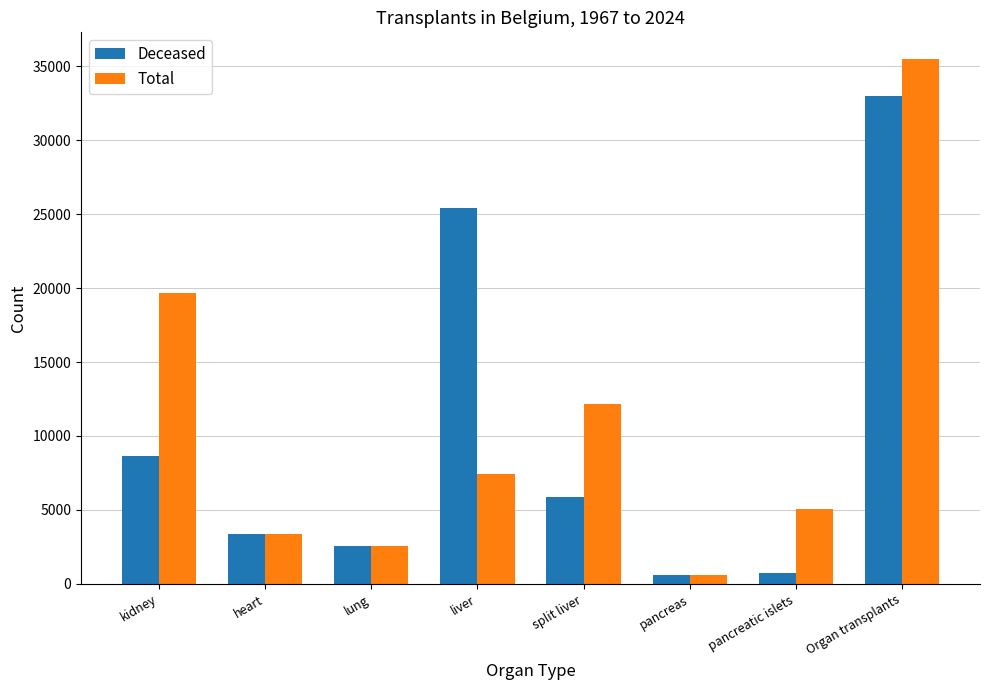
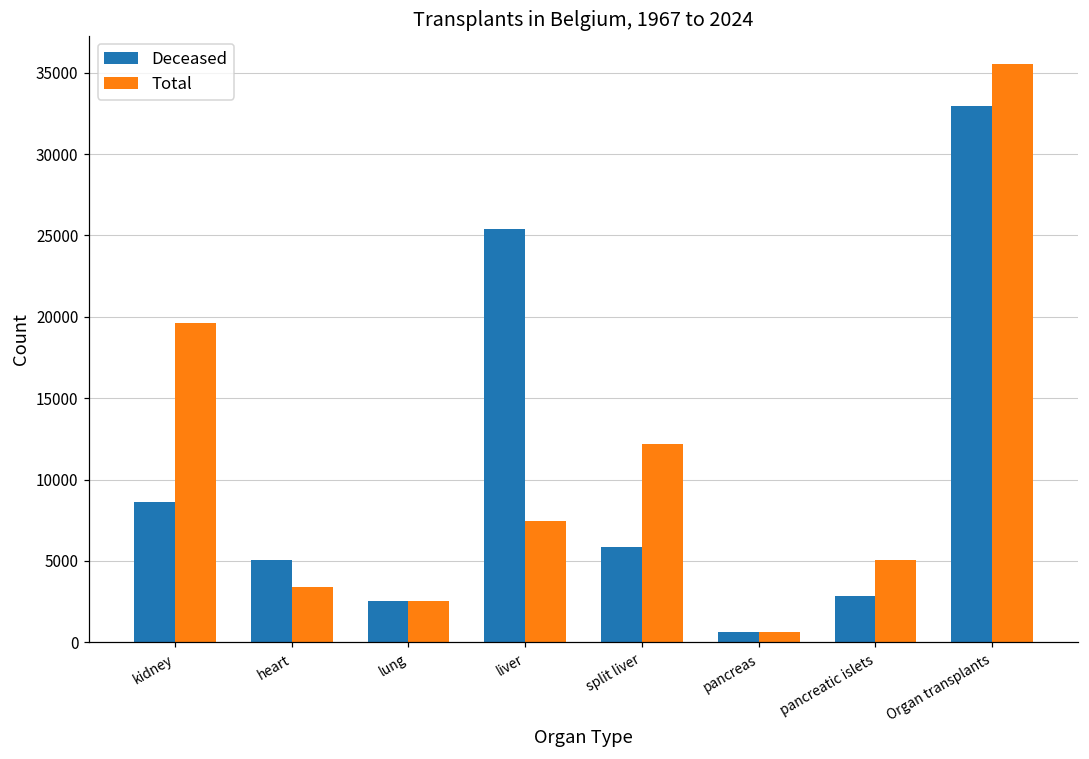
Deceased, heart: 3400 -> 5100
Deceased, pancreatic islets: 800 -> 2800
